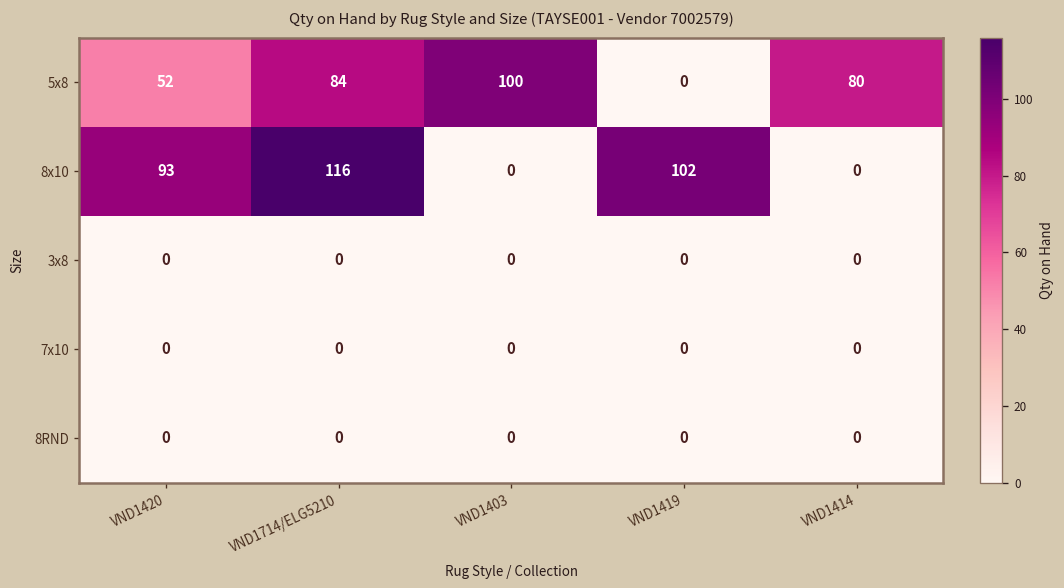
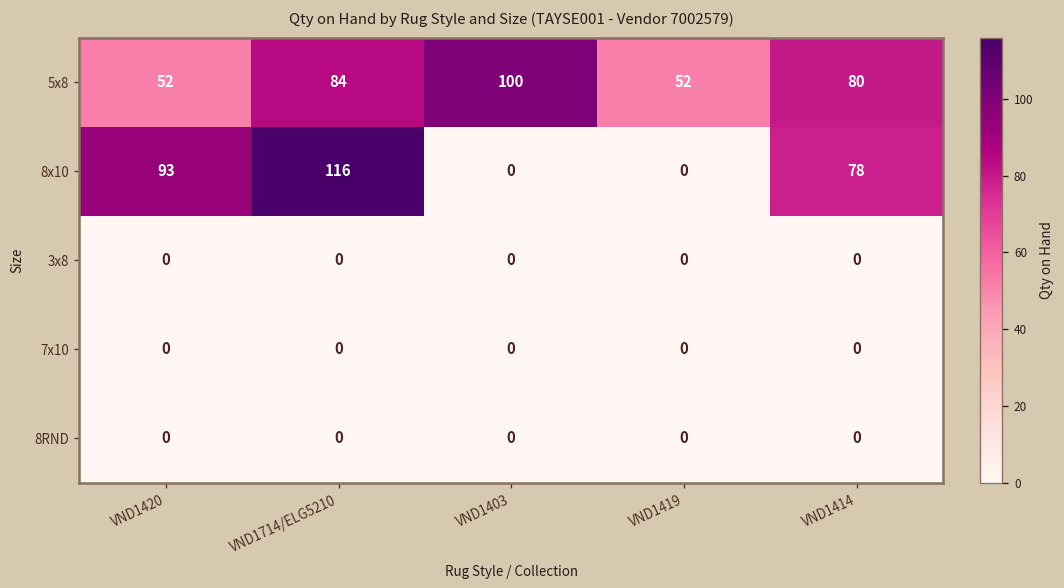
5x8, VND1419: 0 -> 52
8x10, VND1419: 102 -> 0
8x10, VND1414: 0 -> 78
